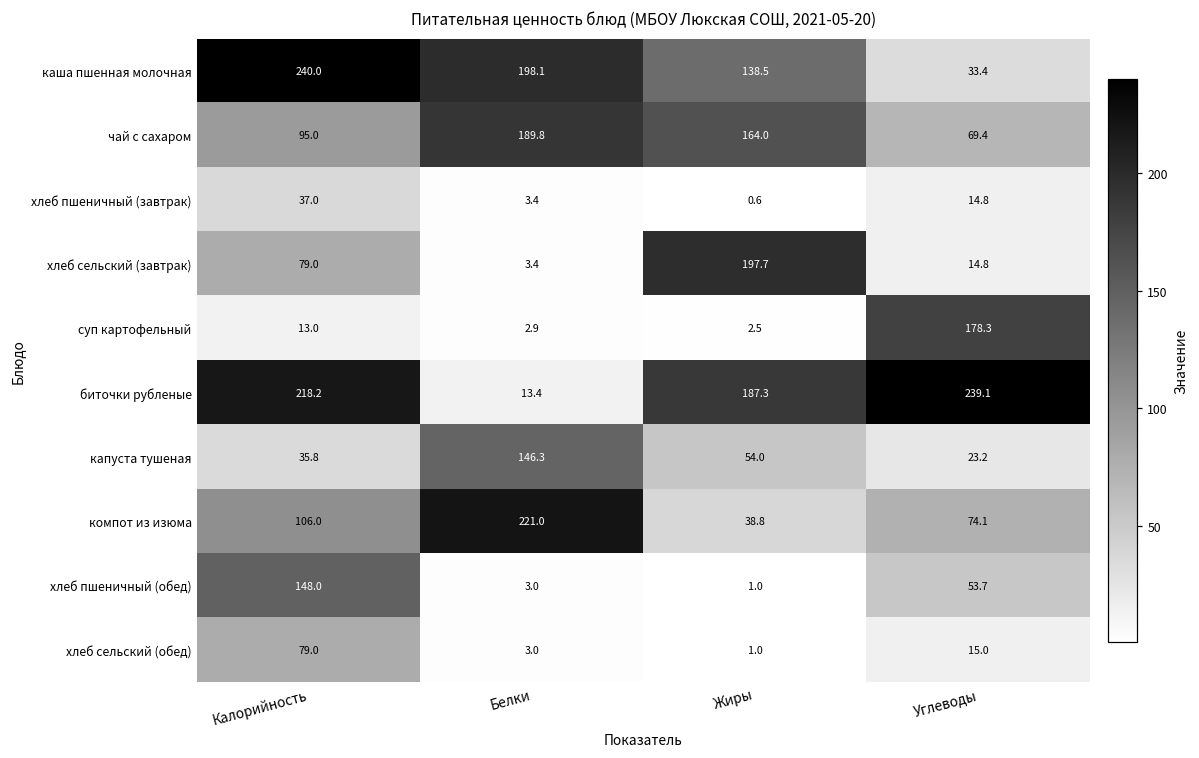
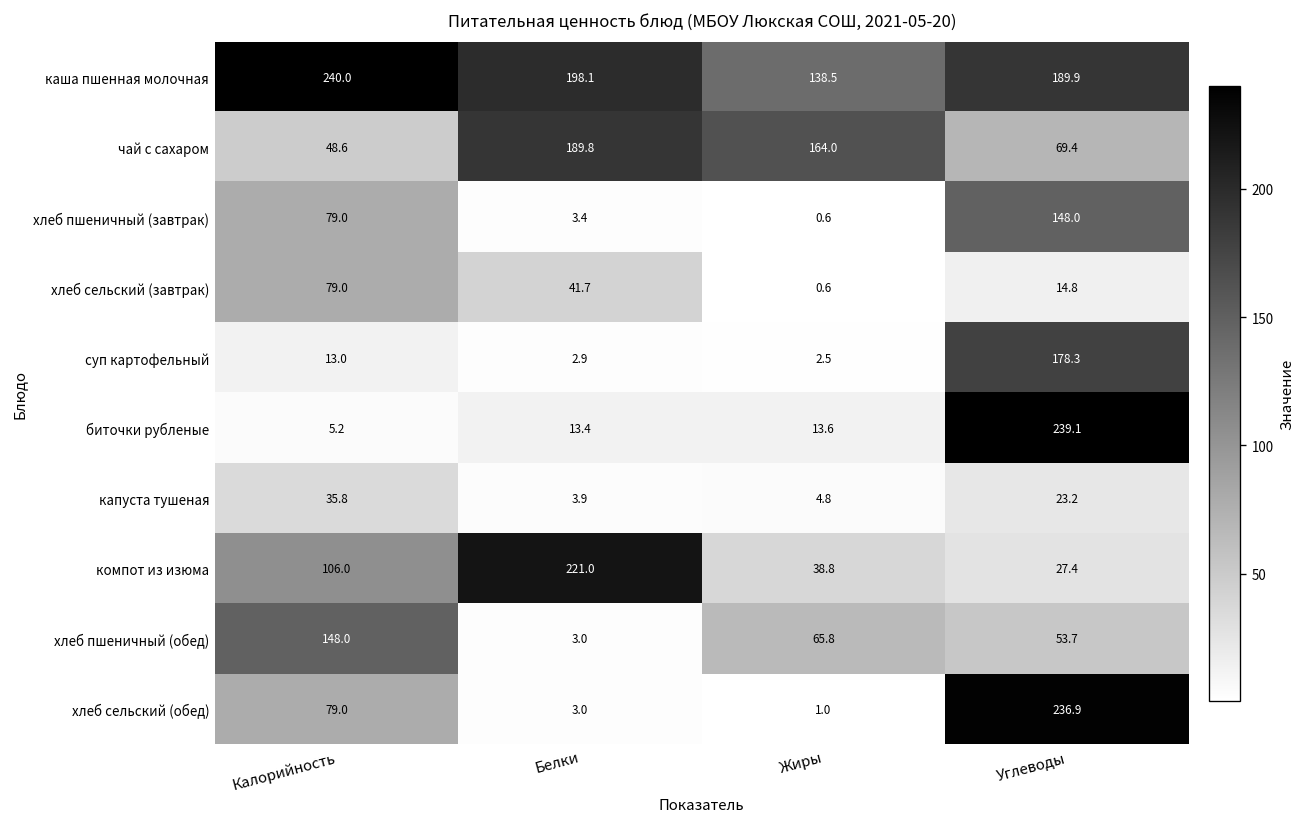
каша пшенная молочная, Углеводы: 33.4 -> 189.9
чай с сахаром, Калорийность: 95.0 -> 48.6
хлеб пшеничный (завтрак), Калорийность: 37.0 -> 79.0
хлеб пшеничный (завтрак), Углеводы: 14.8 -> 148.0
хлеб сельский (завтрак), Белки: 3.4 -> 41.7
хлеб сельский (завтрак), Жиры: 197.7 -> 0.6
биточки рубленые, Калорийность: 218.2 -> 5.2
биточки рубленые, Жиры: 187.3 -> 13.6
капуста тушеная, Белки: 146.3 -> 3.9
капуста тушеная, Жиры: 54.0 -> 4.8
компот из изюма, Углеводы: 74.1 -> 27.4
хлеб пшеничный (обед), Жиры: 1.0 -> 65.8
хлеб сельский (обед), Углеводы: 15.0 -> 236.9
